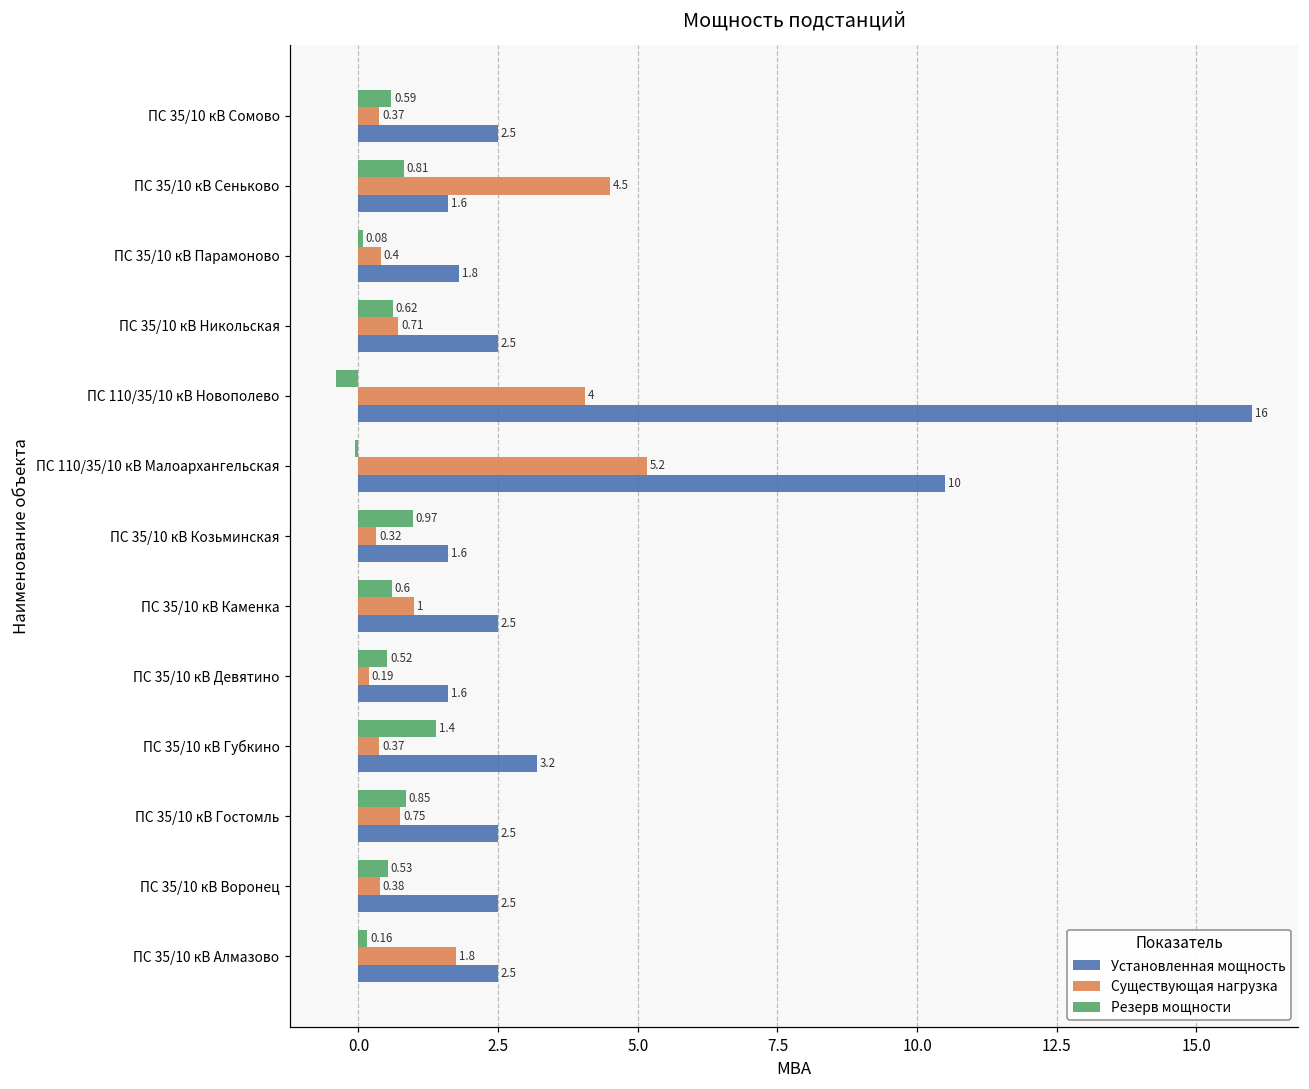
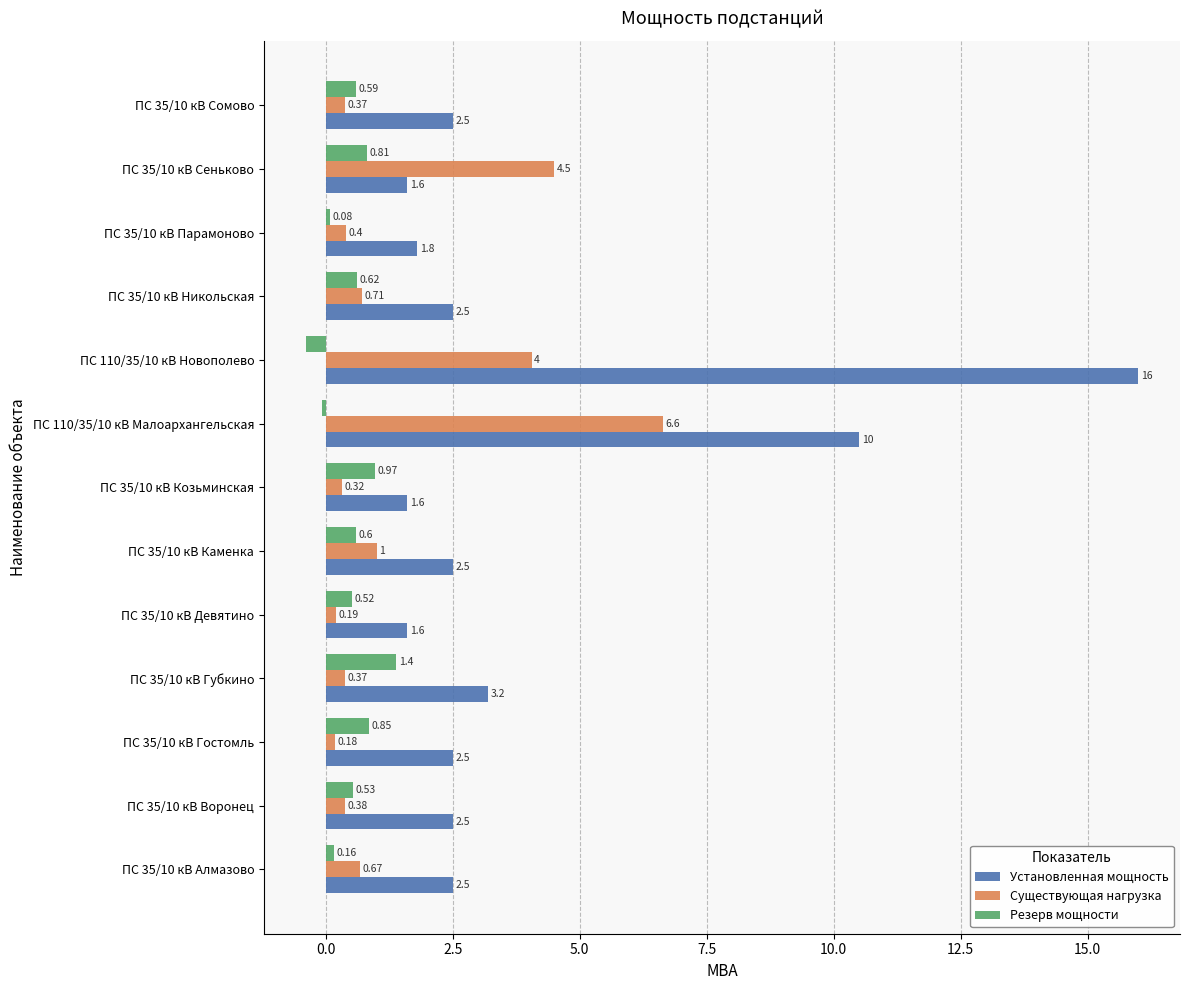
Существующая нагрузка, ПС 110/35/10 кВ Малоархангельская: 5.2 -> 6.6
Существующая нагрузка, ПС 35/10 кВ Гостомль: 0.75 -> 0.18
Существующая нагрузка, ПС 35/10 кВ Алмазово: 1.8 -> 0.67
